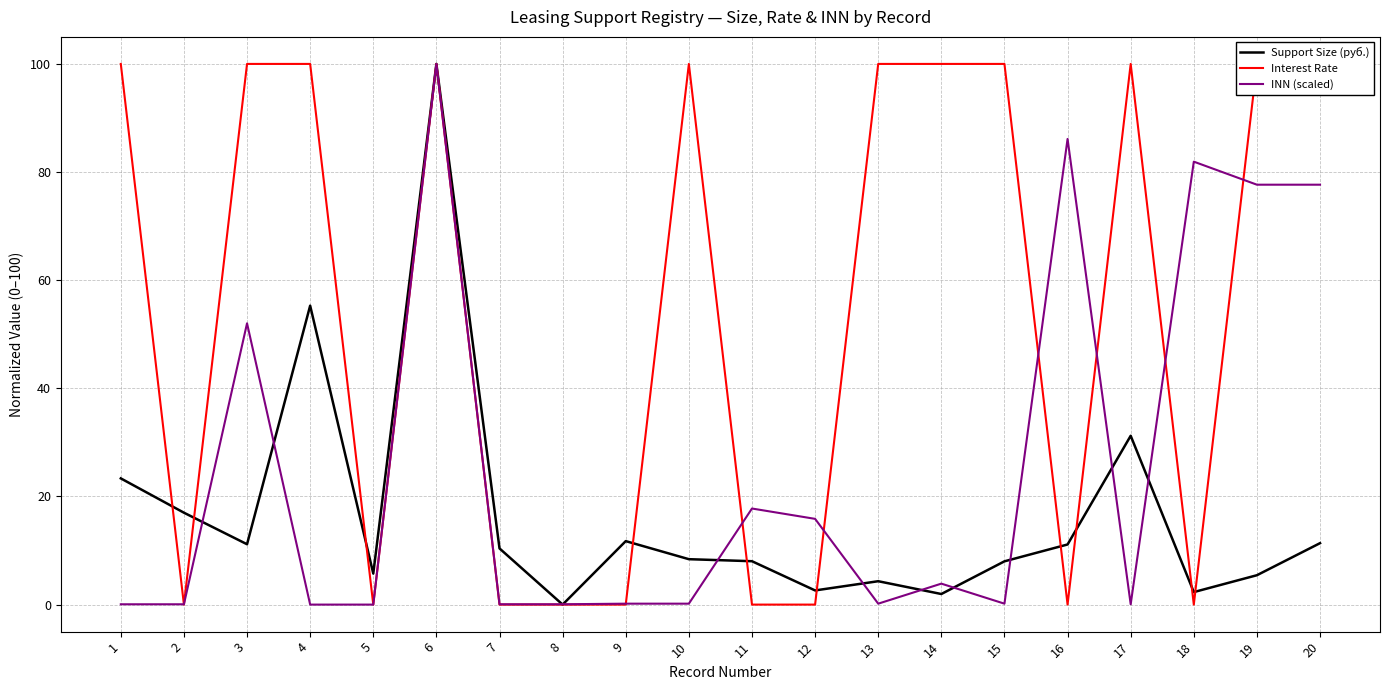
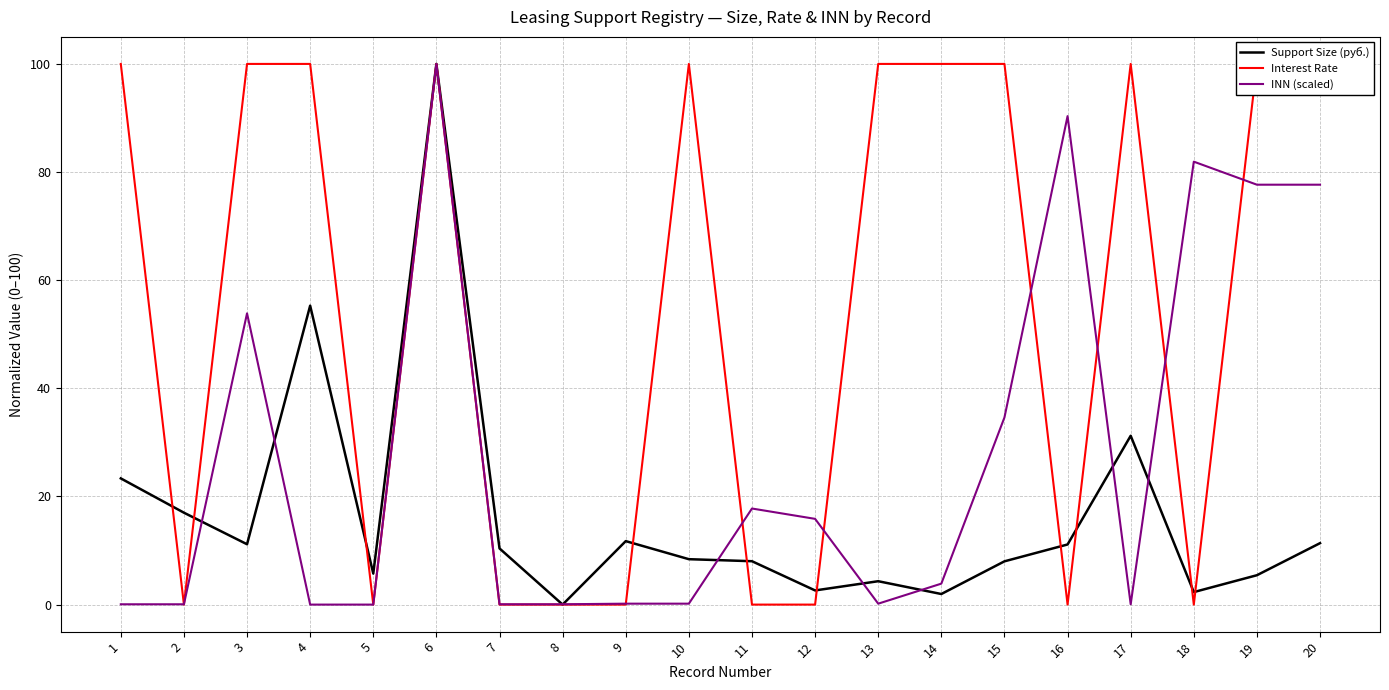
INN (scaled), 3: 52 -> 54
INN (scaled), 15: 0 -> 35
INN (scaled), 16: 86 -> 90
